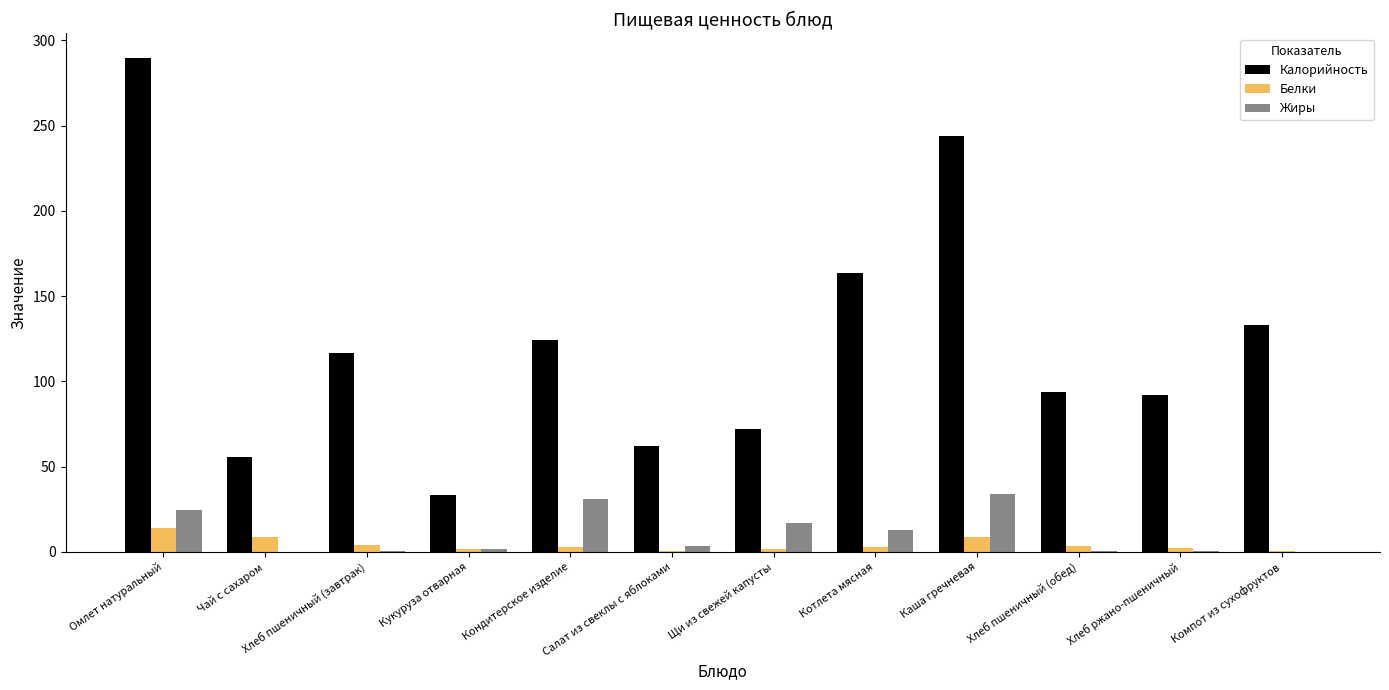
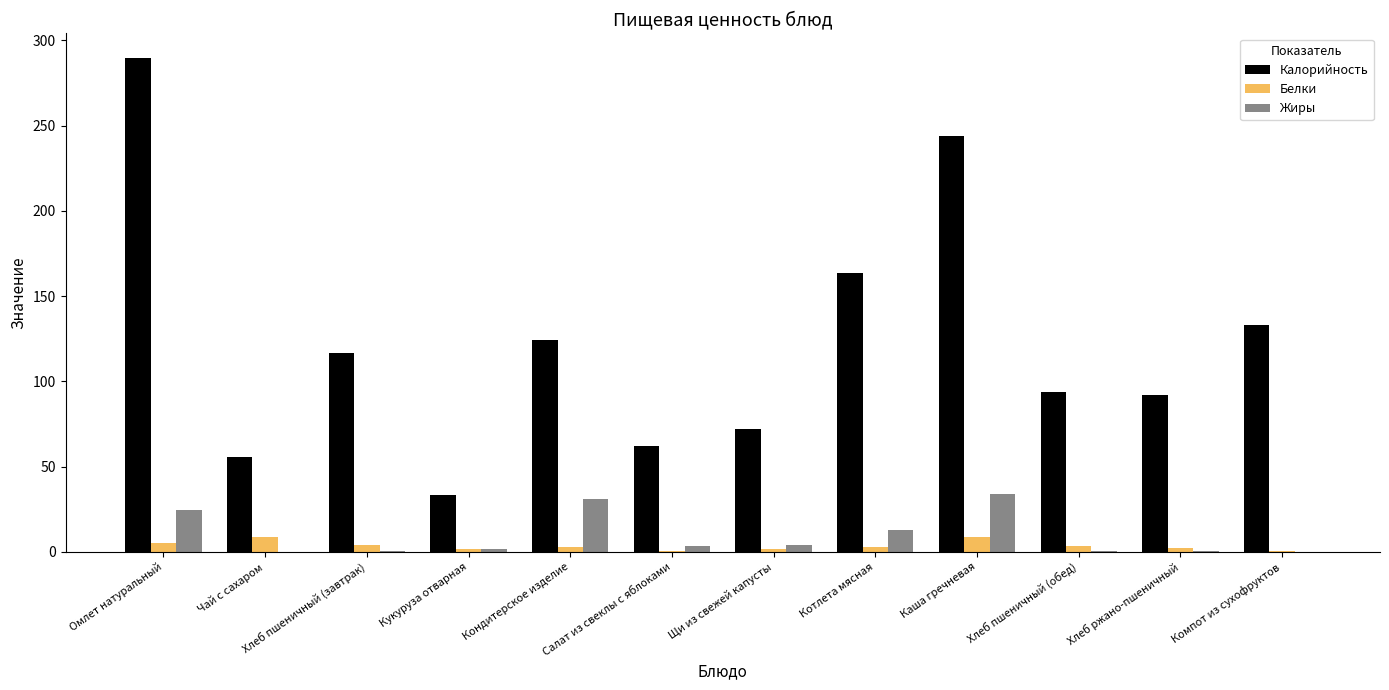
Белки, Омлет натуральный: 14 -> 5
Жиры, Щи из свежей капусты: 17 -> 4
